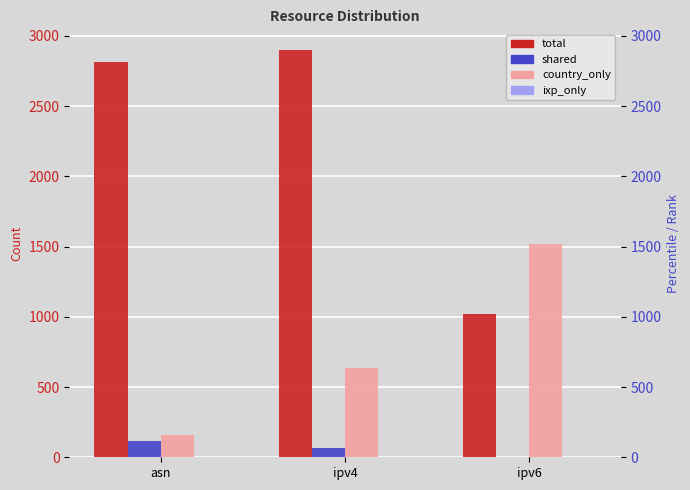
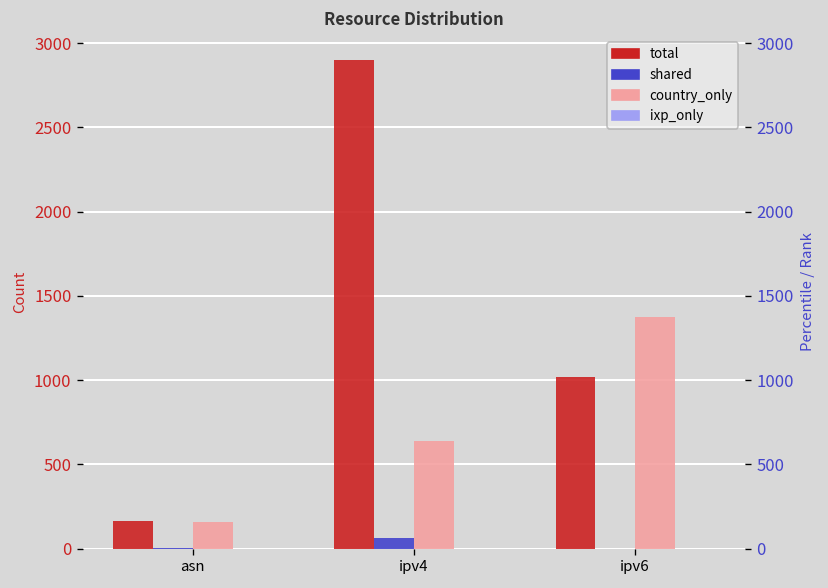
total, asn: 2820 -> 160
shared, asn: 120 -> 0
country_only, ipv6: 1520 -> 1370
